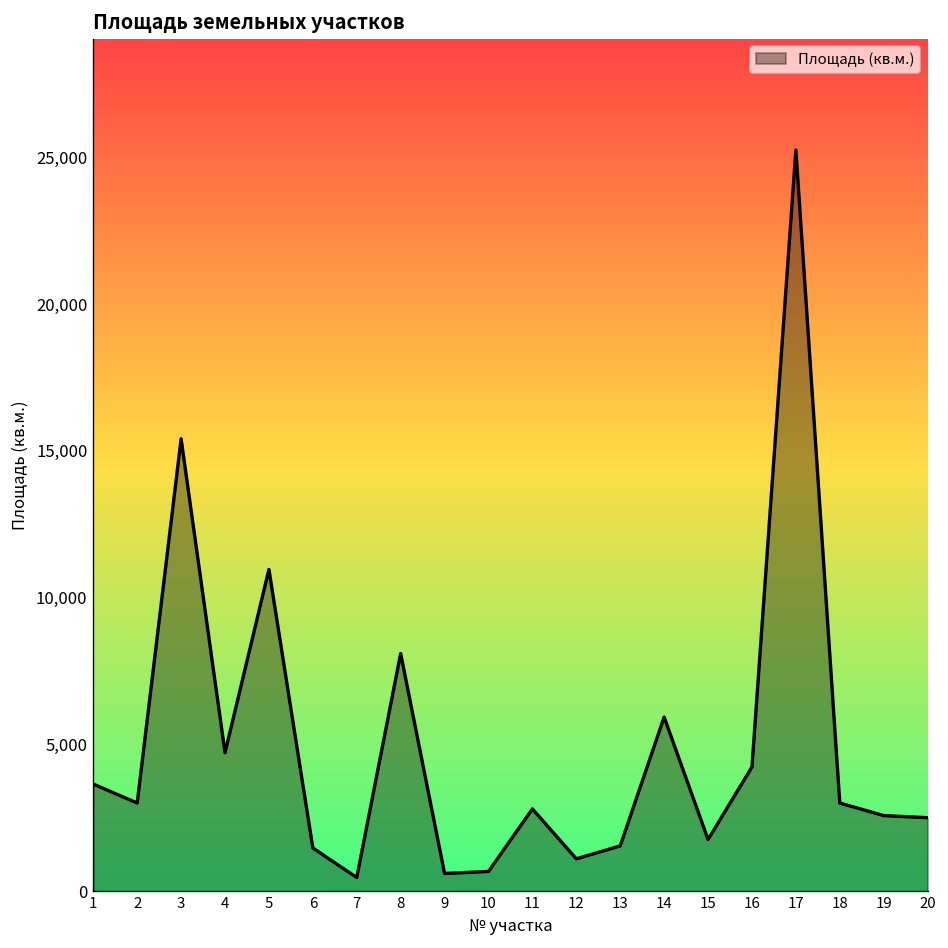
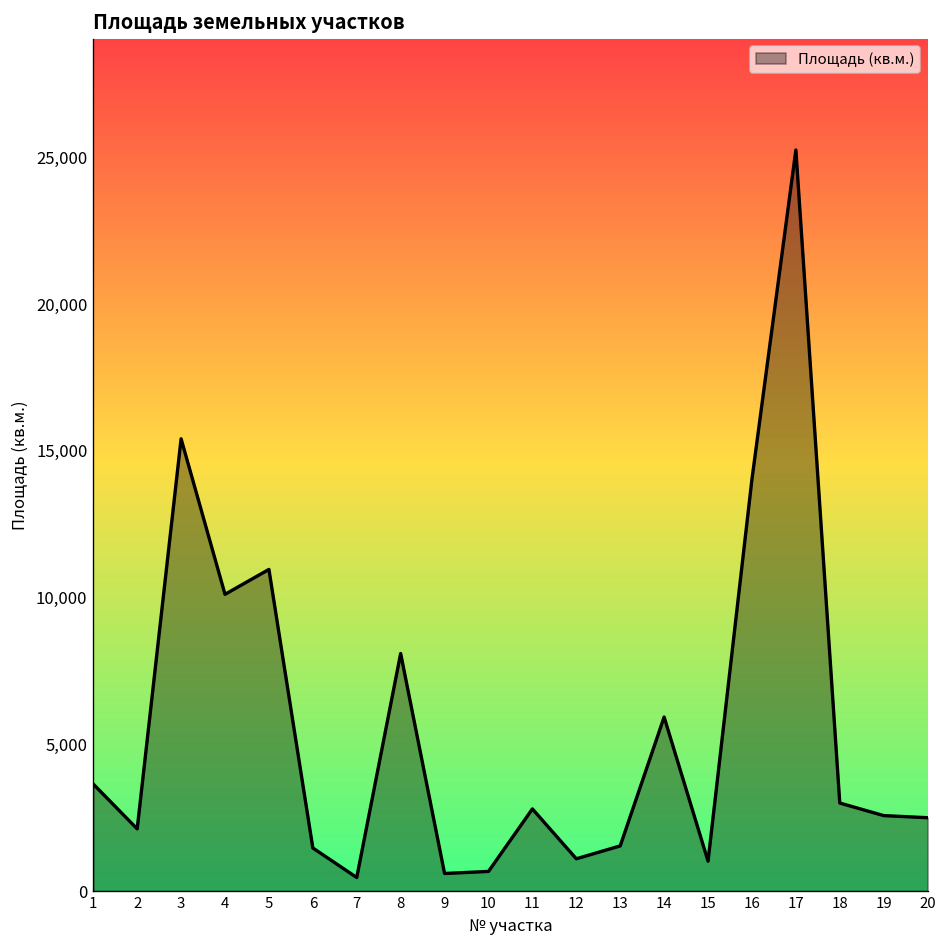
2: 3,000 -> 2,100
4: 4,700 -> 10,100
15: 1,800 -> 1,000
16: 4,200 -> 14,000
